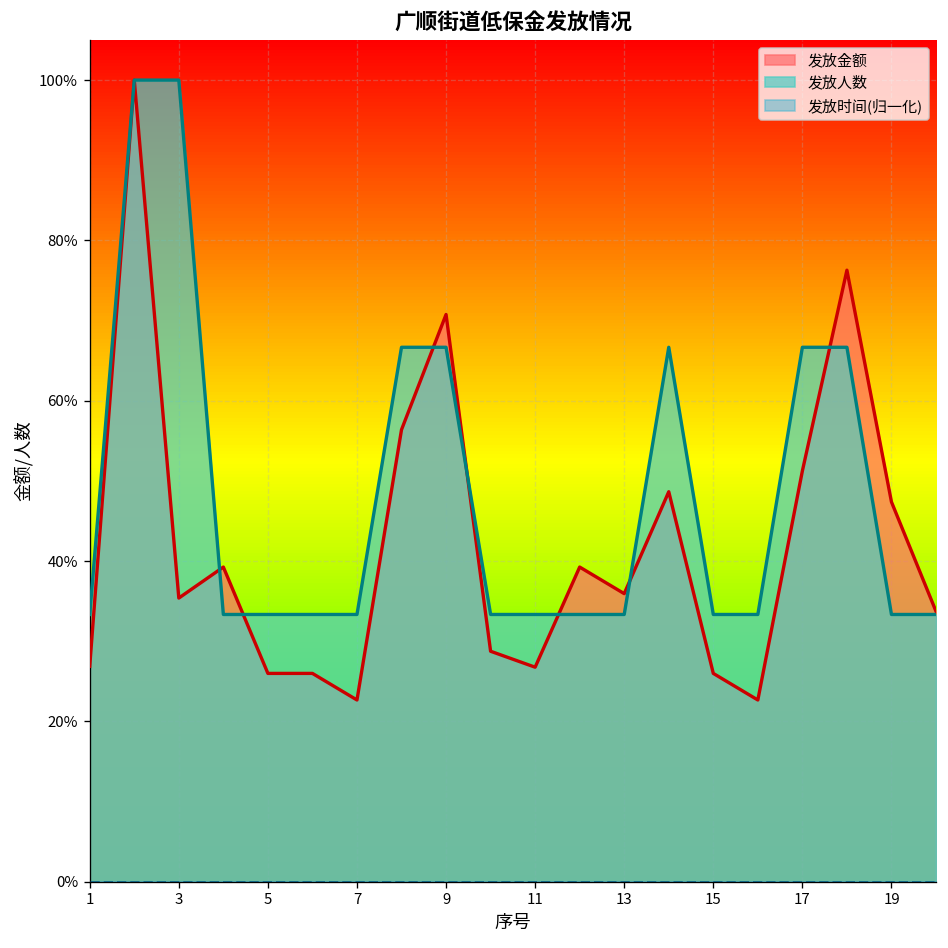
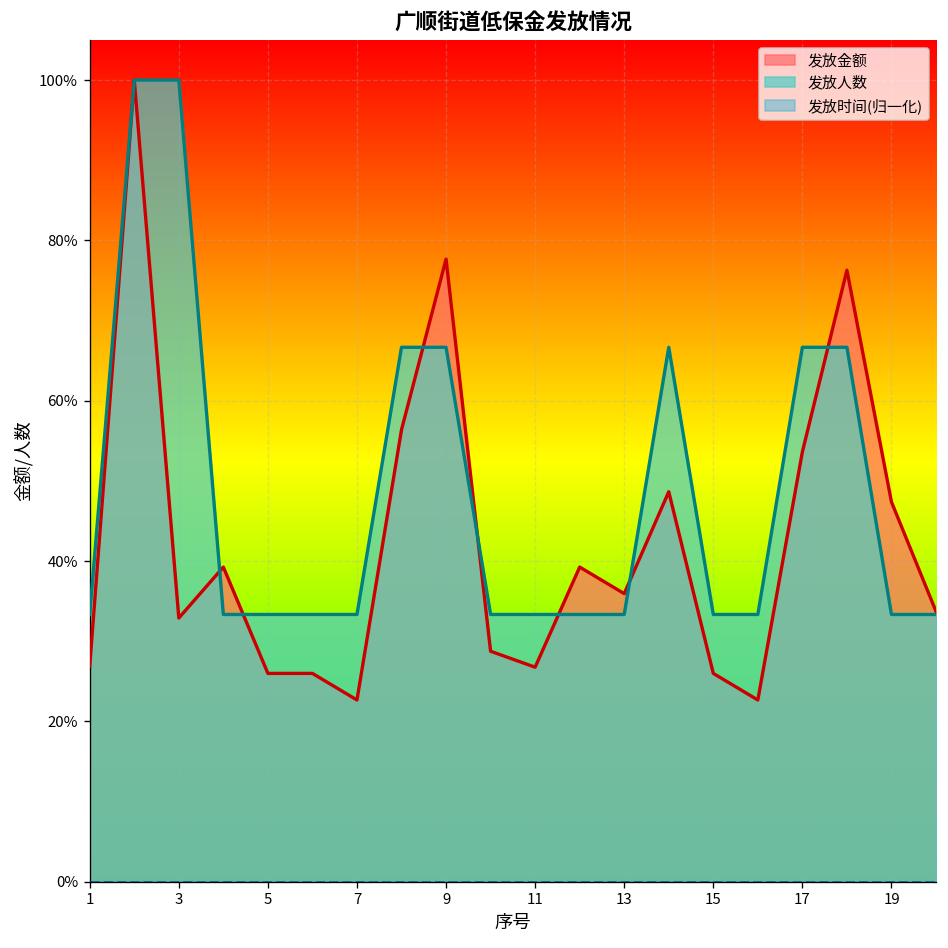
发放金额, 3: 35% -> 33%
发放金额, 9: 71% -> 78%
发放金额, 17: 51% -> 54%
